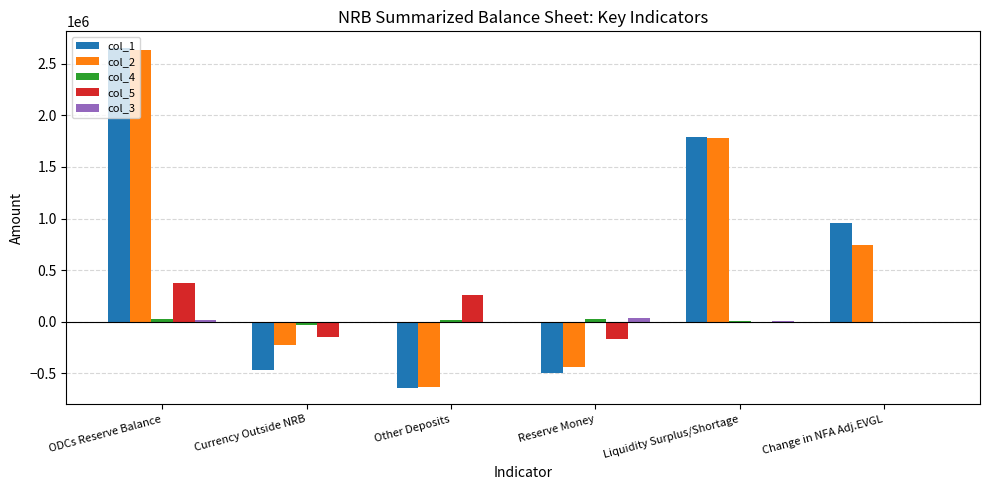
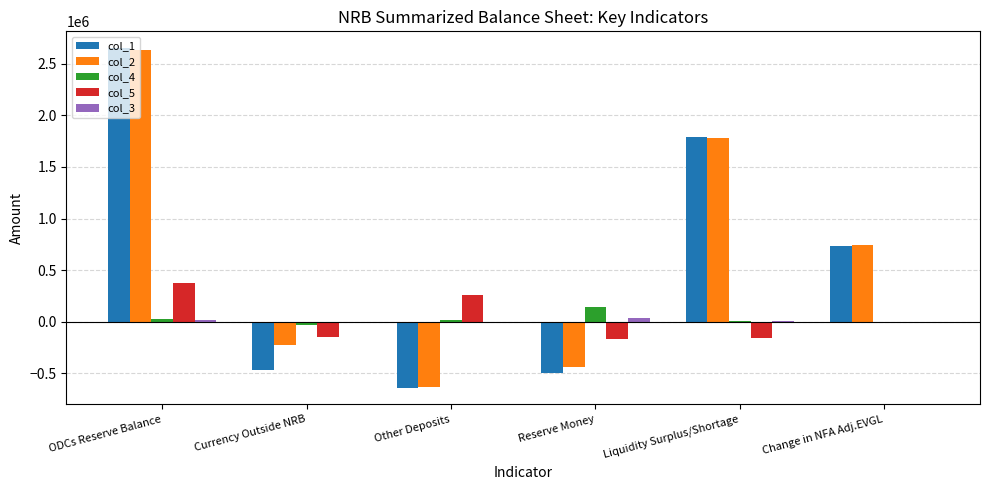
col_4, Reserve Money: 30000 -> 150000
col_5, Liquidity Surplus/Shortage: -10000 -> -160000
col_1, Change in NFA Adj.EVGL: 950000 -> 740000
